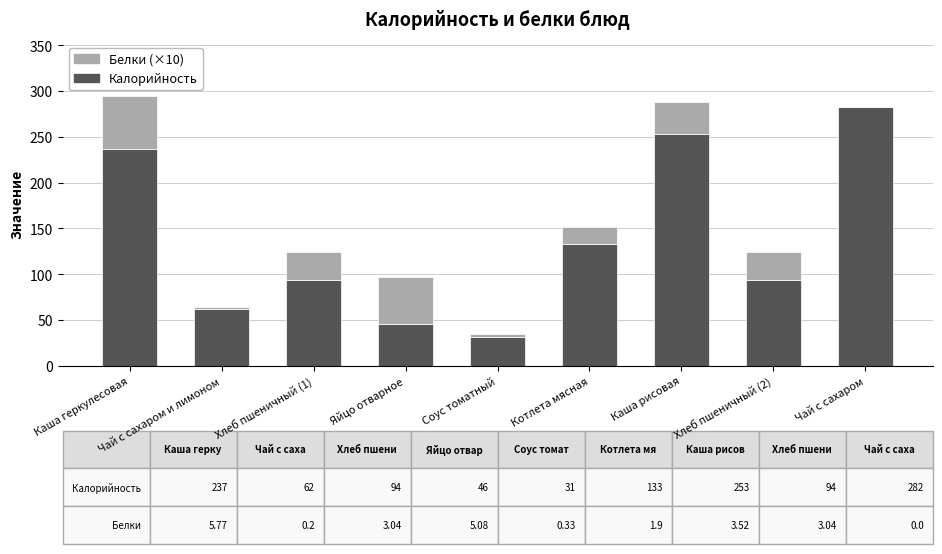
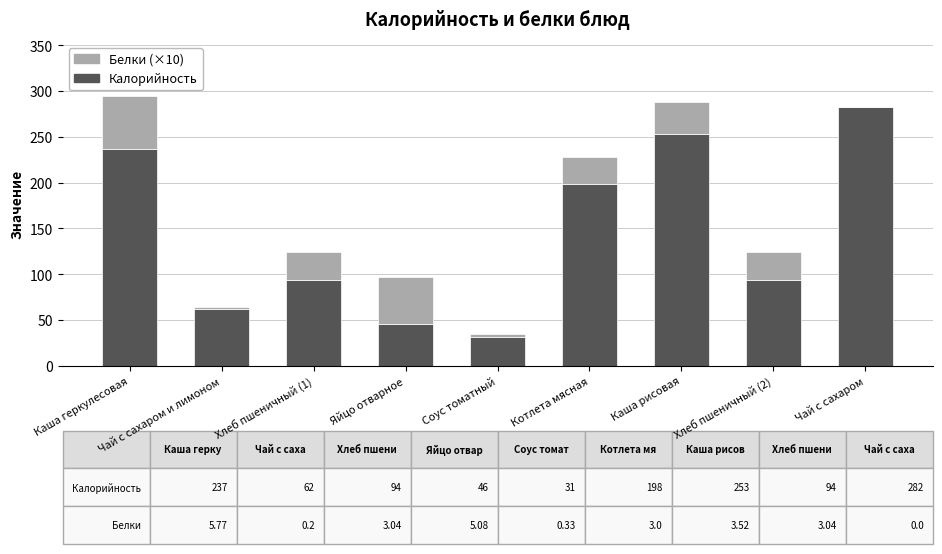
Калорийность, Котлета мясная: 133 -> 198
Белки (×10), Котлета мясная: 1.9 -> 3.0
